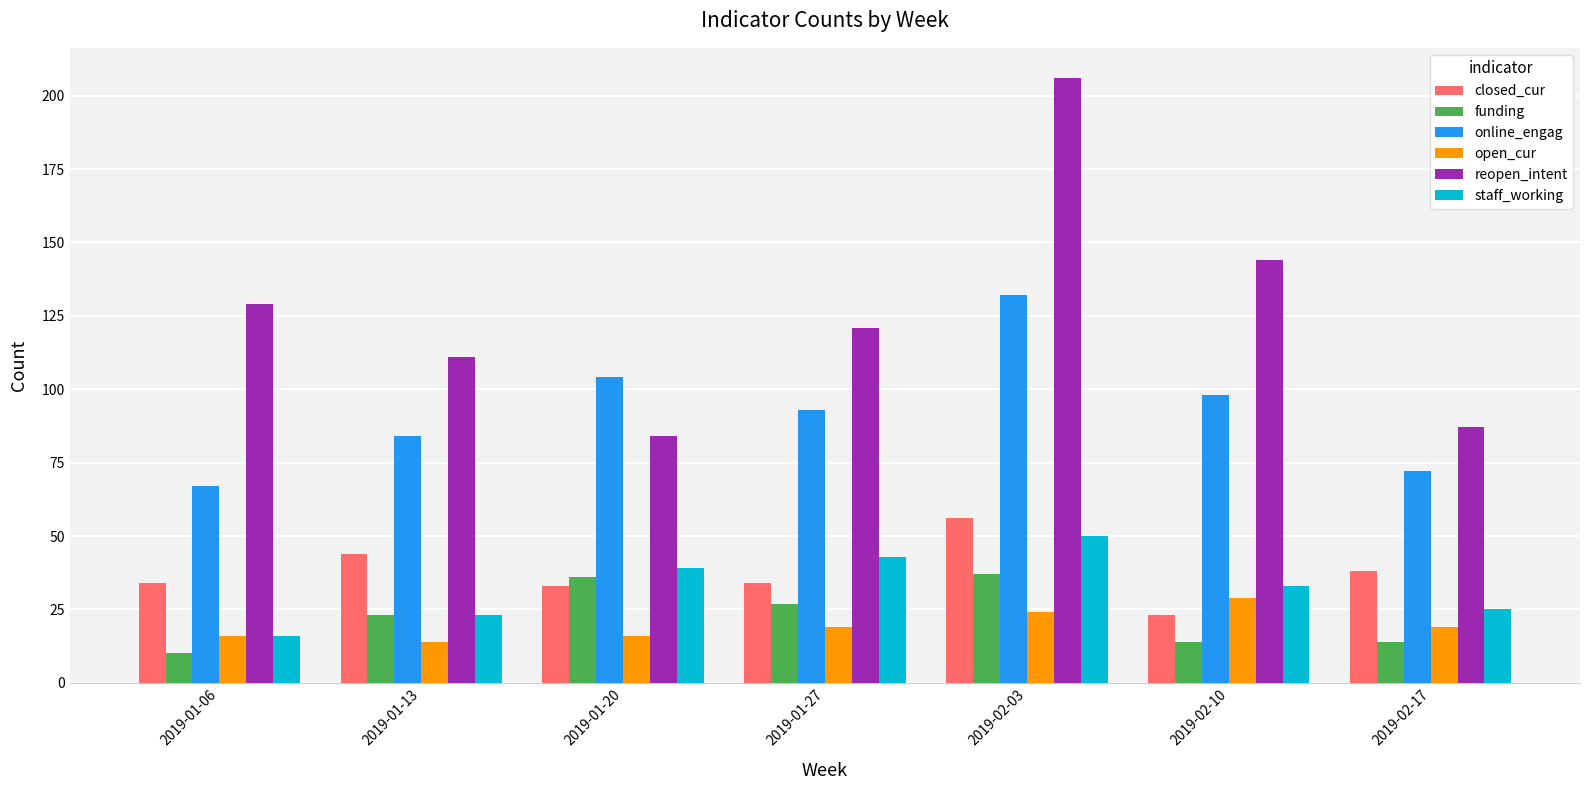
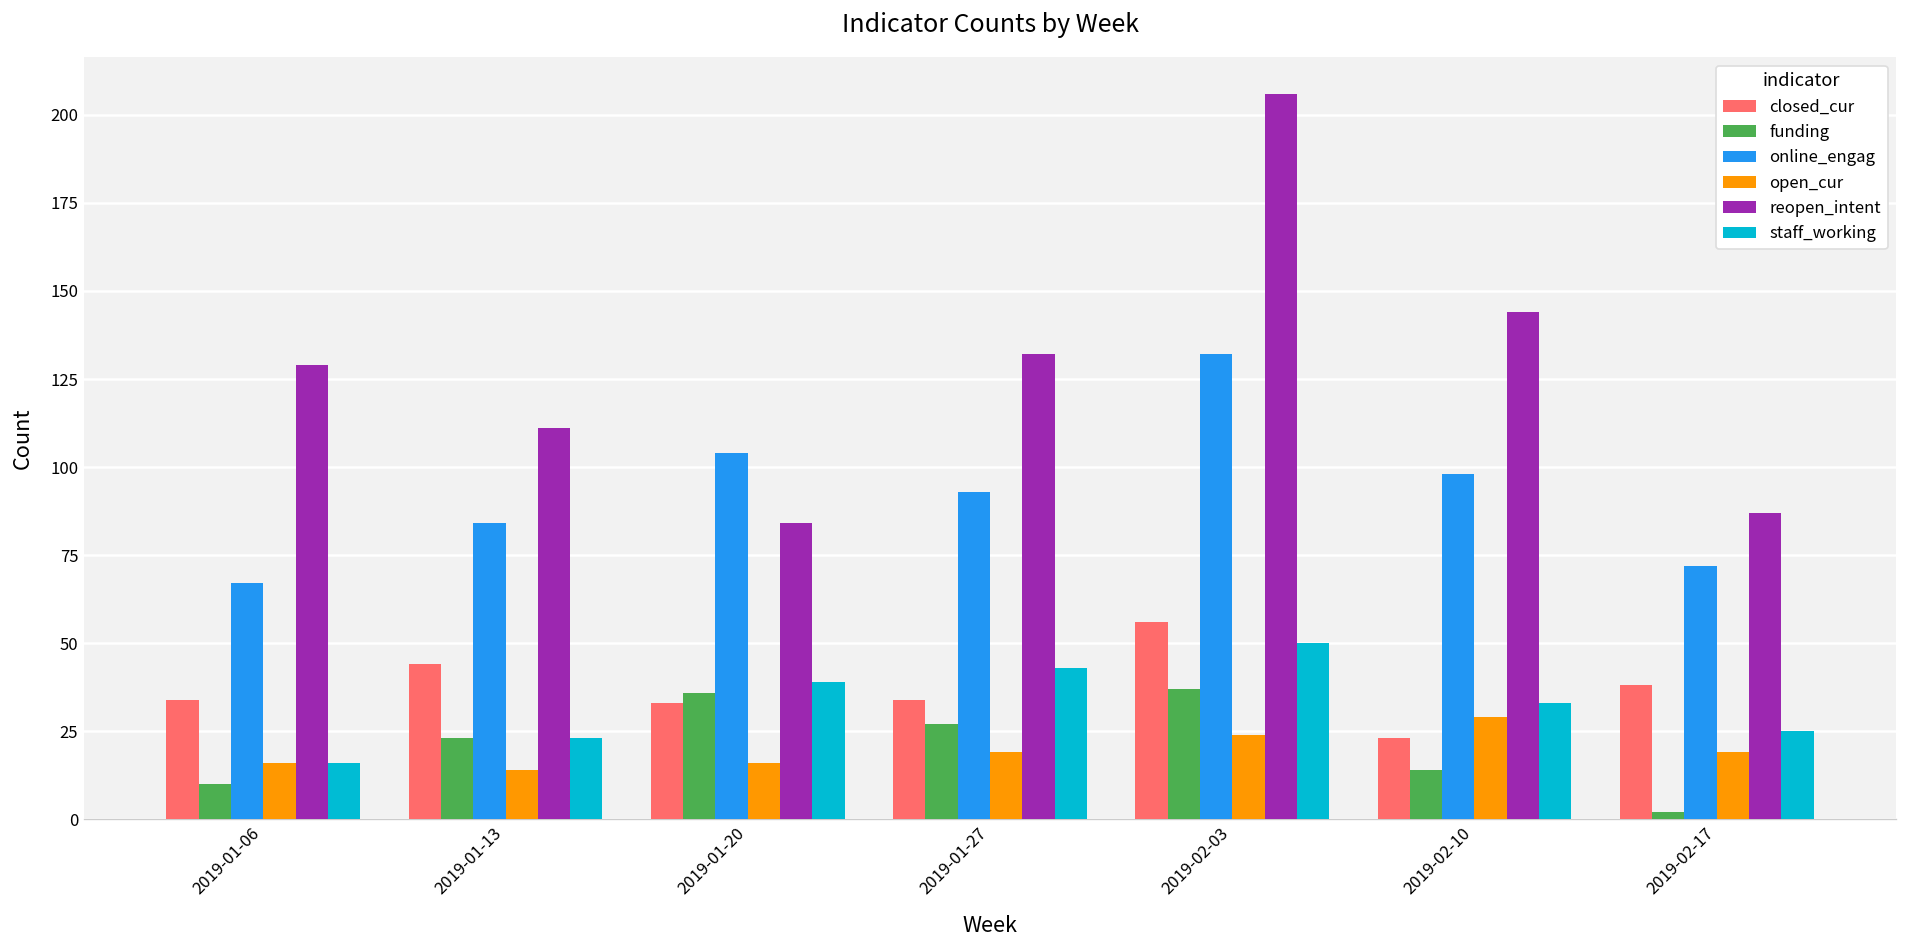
reopen_intent, 2019-01-27: 121 -> 132
funding, 2019-02-17: 14 -> 2
